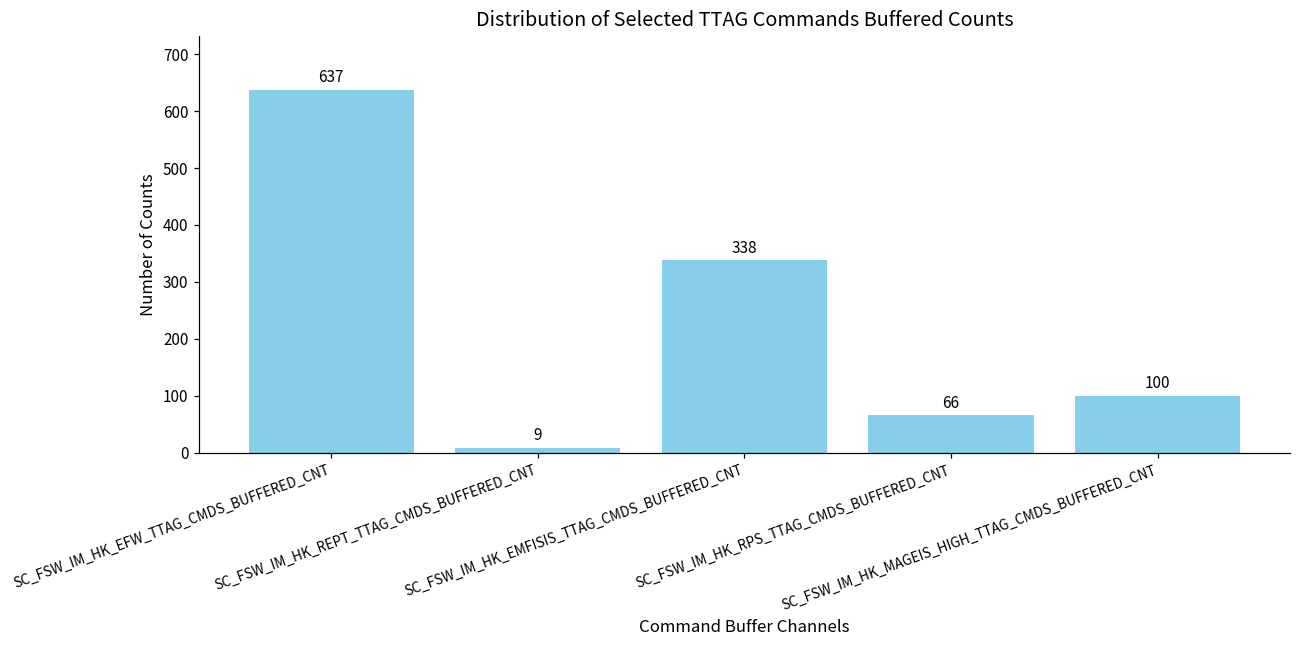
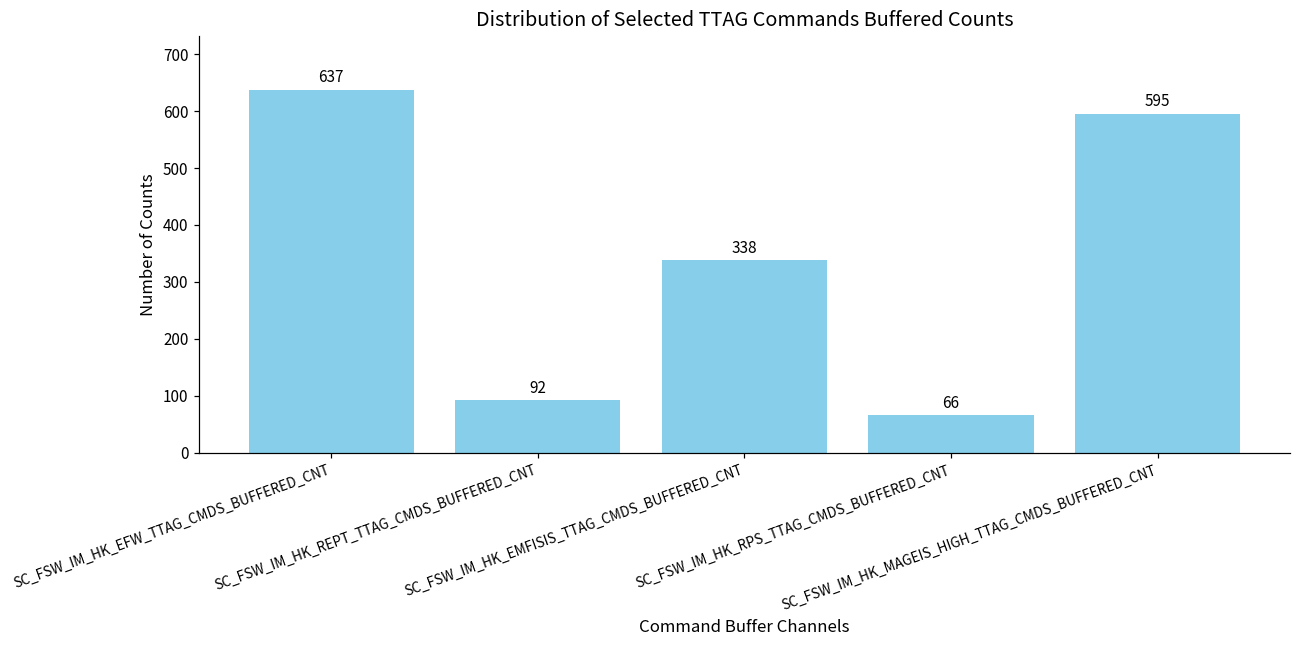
SC_FSW_IM_HK_REPT_TTAG_CMDS_BUFFERED_CNT: 9 -> 92
SC_FSW_IM_HK_MAGEIS_HIGH_TTAG_CMDS_BUFFERED_CNT: 100 -> 595
